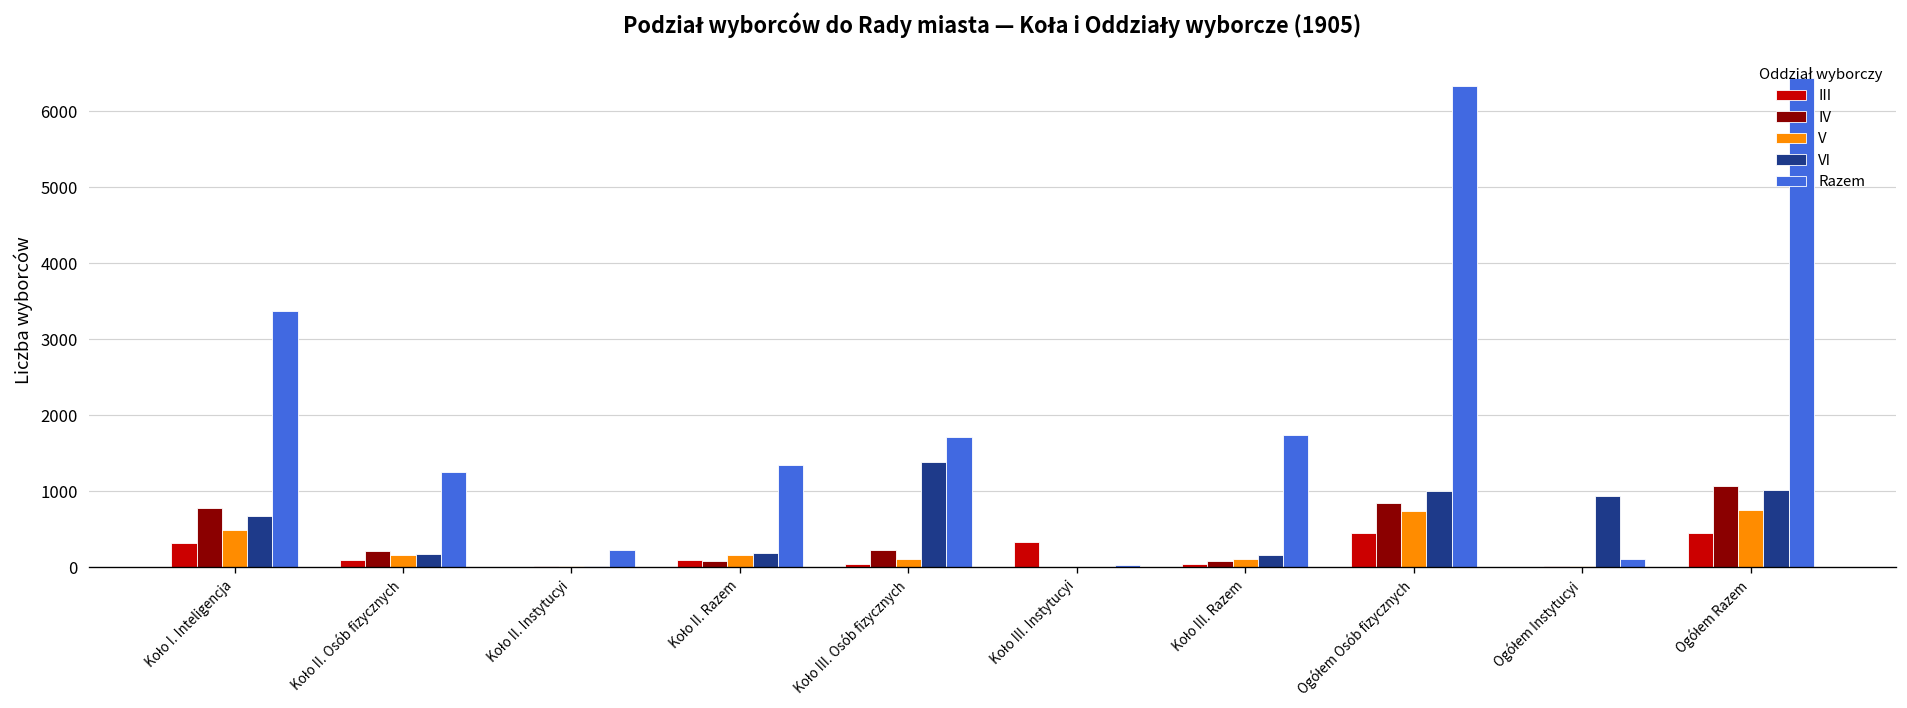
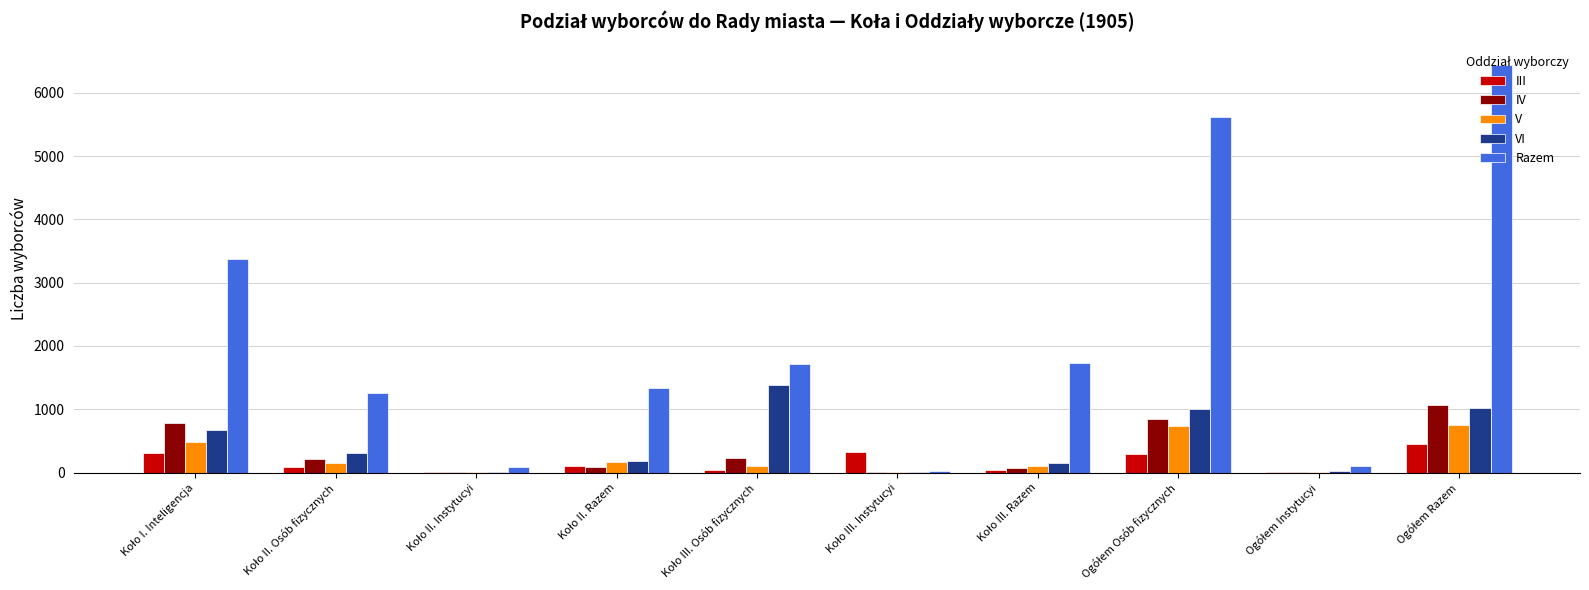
VI, Koło II. Osób fizycznych: 200 -> 300
Razem, Koło II. Instytucyi: 200 -> 100
III, Ogółem Osób fizycznych: 400 -> 300
Razem, Ogółem Osób fizycznych: 6300 -> 5600
VI, Ogółem Instytucyi: 900 -> 0
